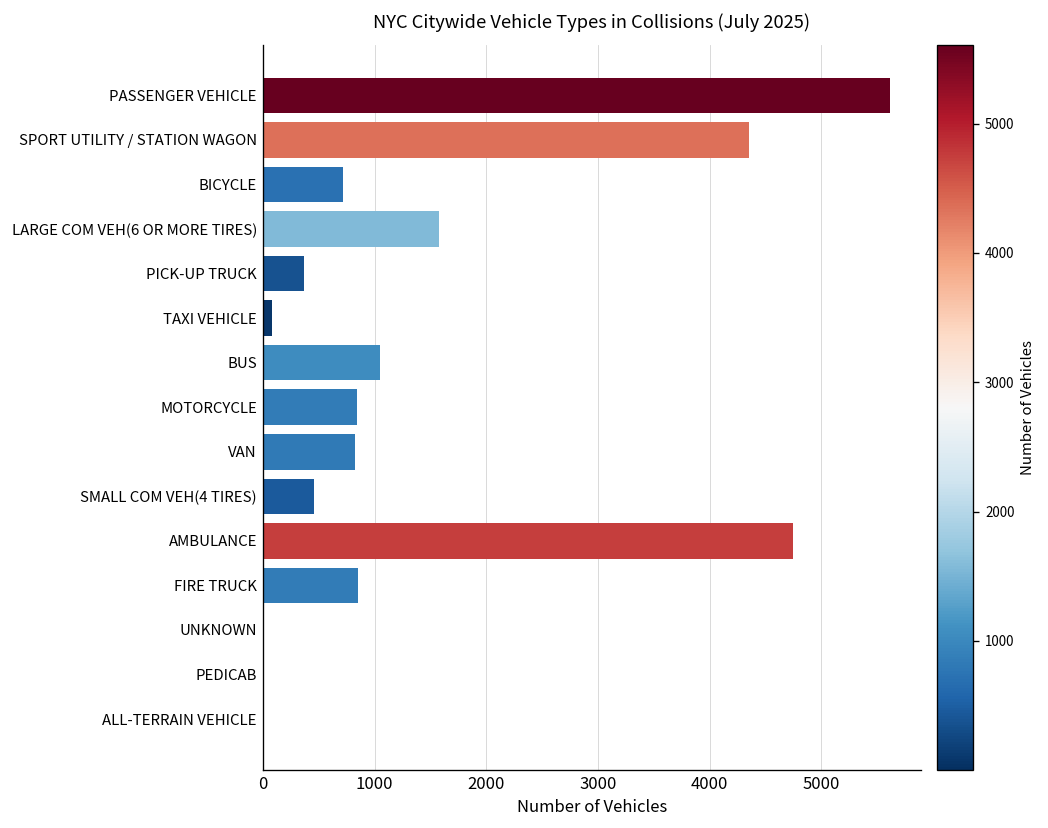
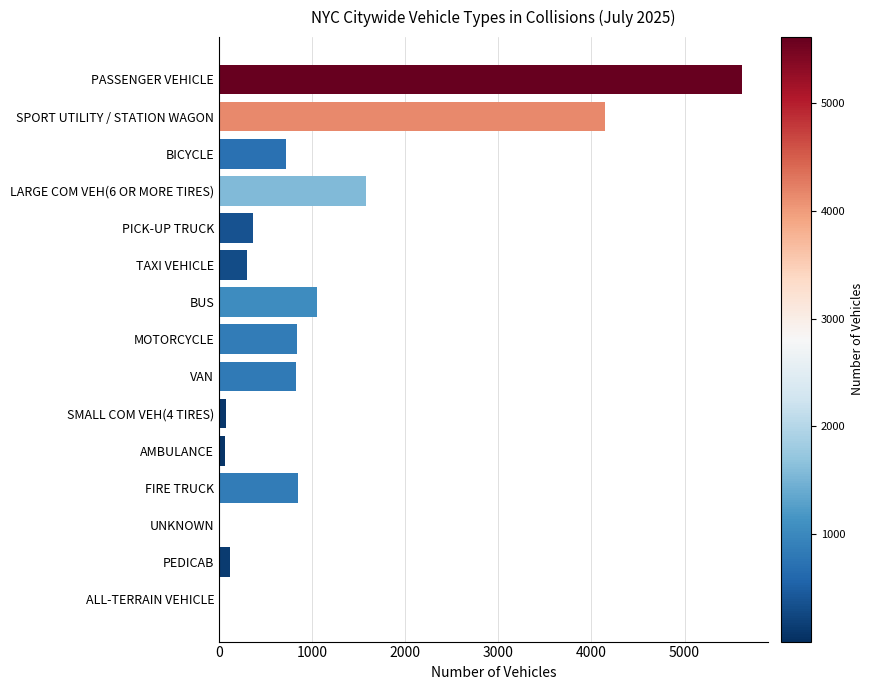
SPORT UTILITY / STATION WAGON: 4300 -> 4100
TAXI VEHICLE: 100 -> 300
SMALL COM VEH(4 TIRES): 500 -> 100
AMBULANCE: 4700 -> 100
PEDICAB: 0 -> 100
